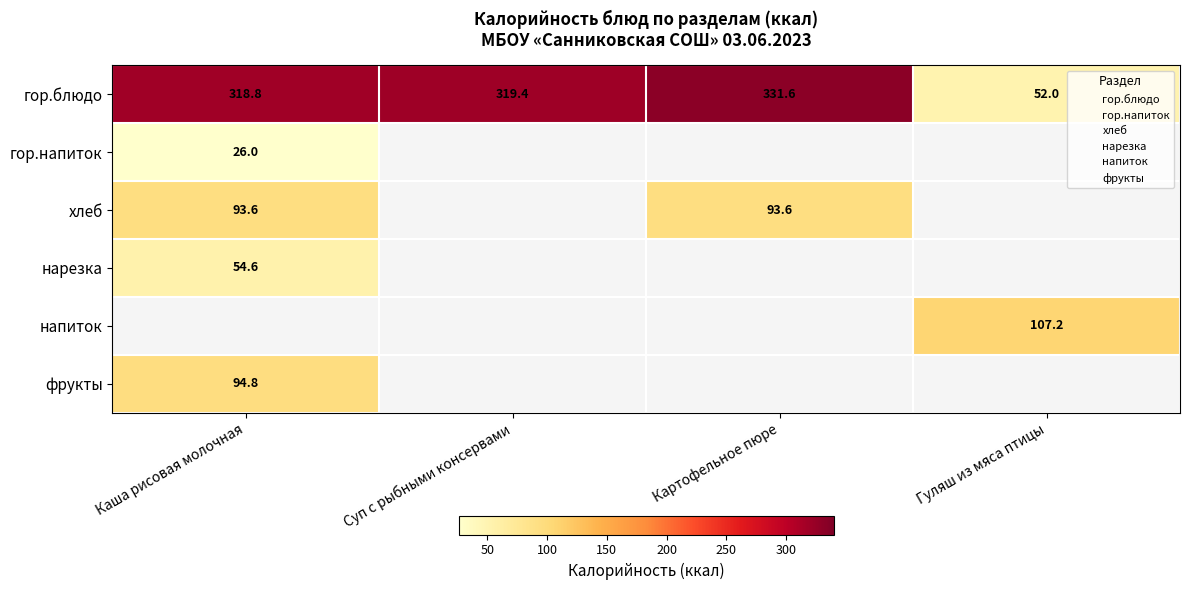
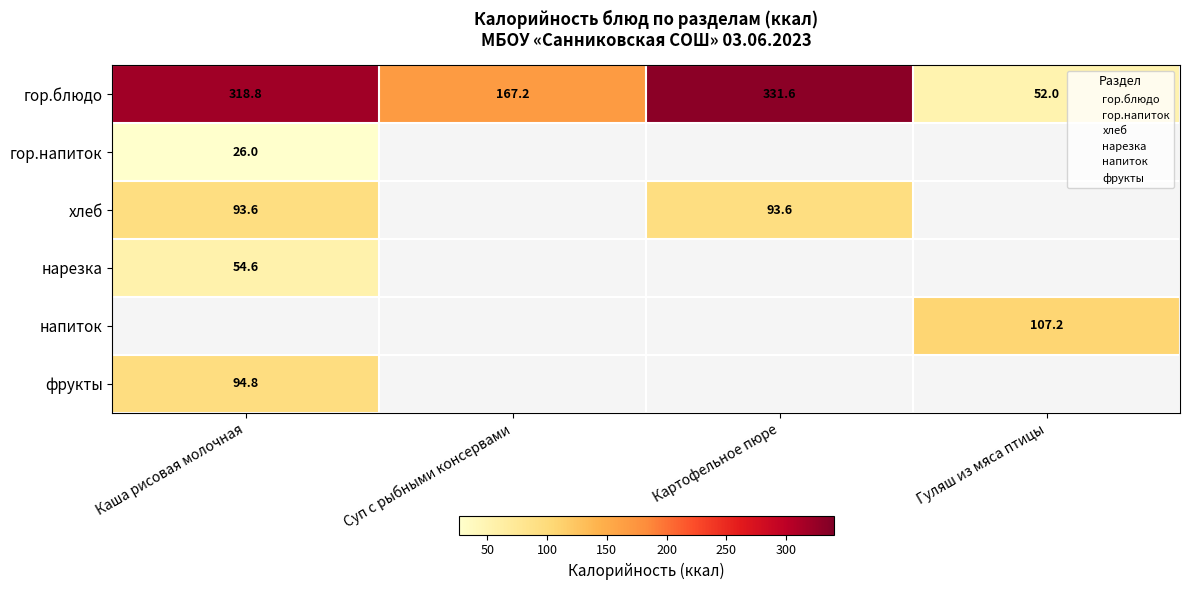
гор.блюдо, Суп с рыбными консервами: 319.4 -> 167.2
